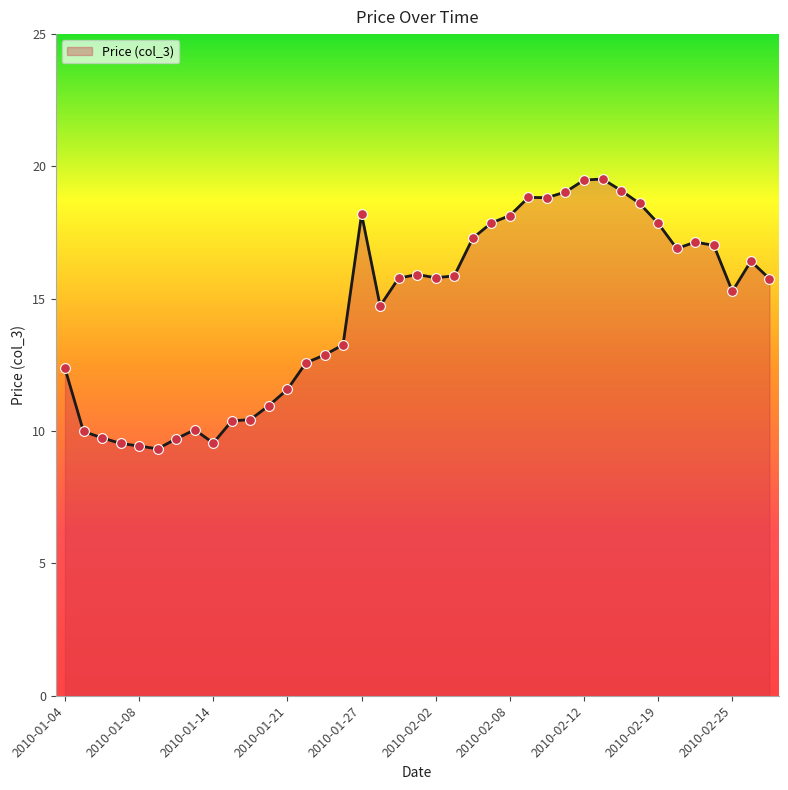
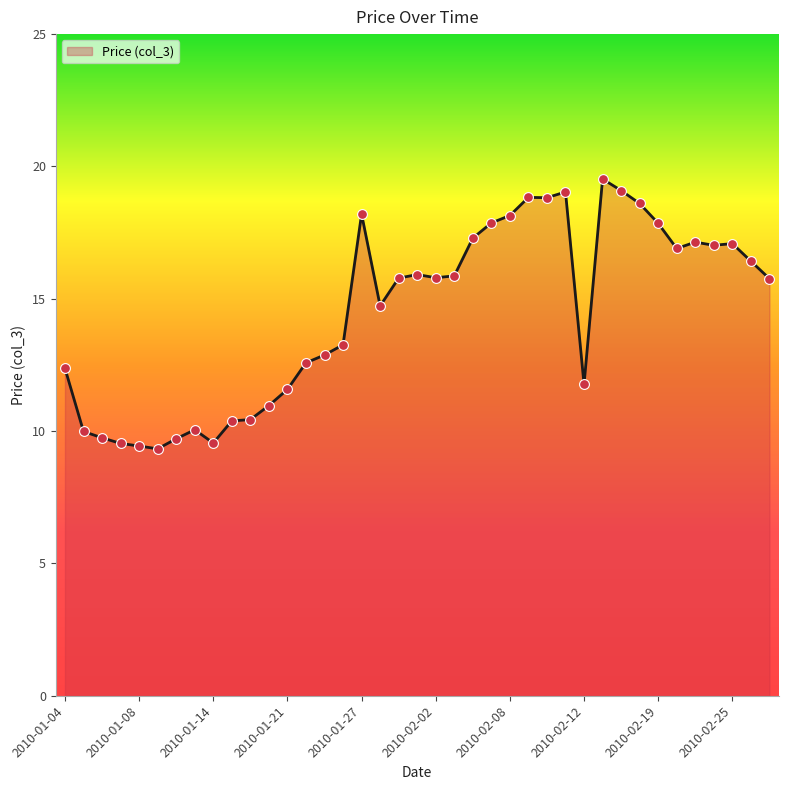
2010-02-12: 19.5 -> 11.8
2010-02-25: 15.3 -> 17.1
